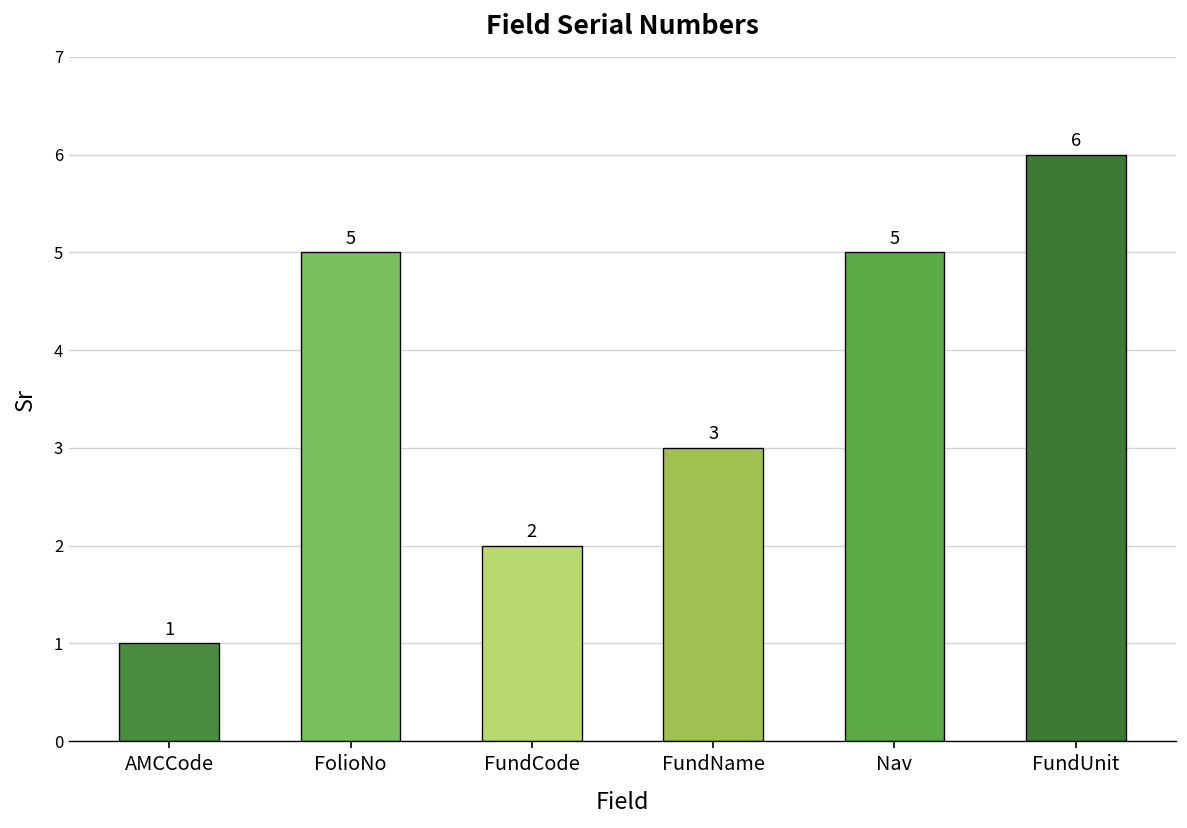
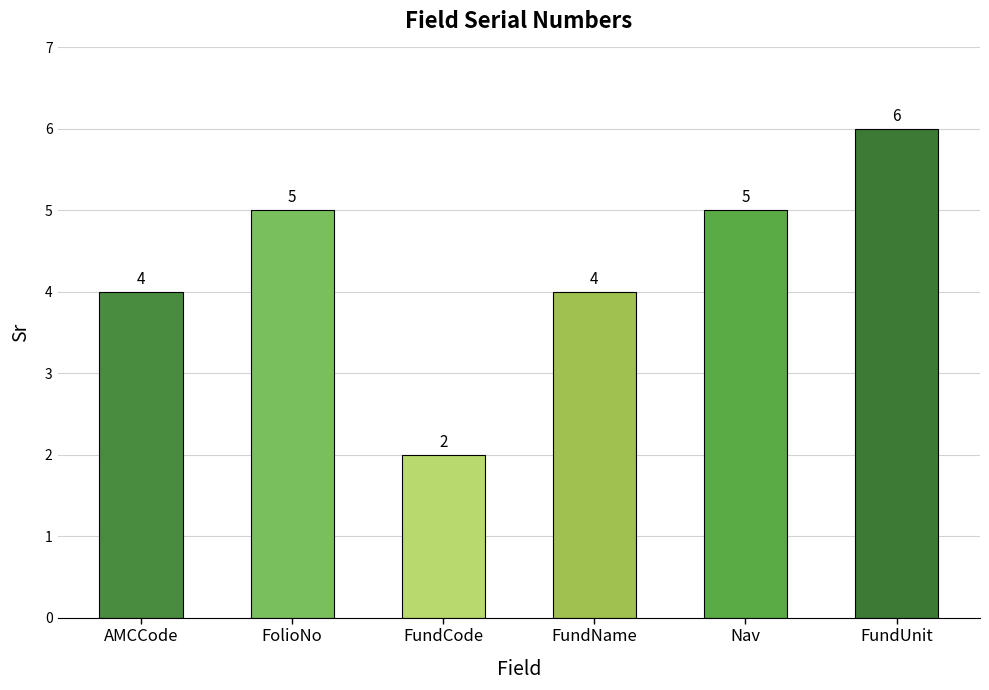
AMCCode: 1 -> 4
FundName: 3 -> 4
